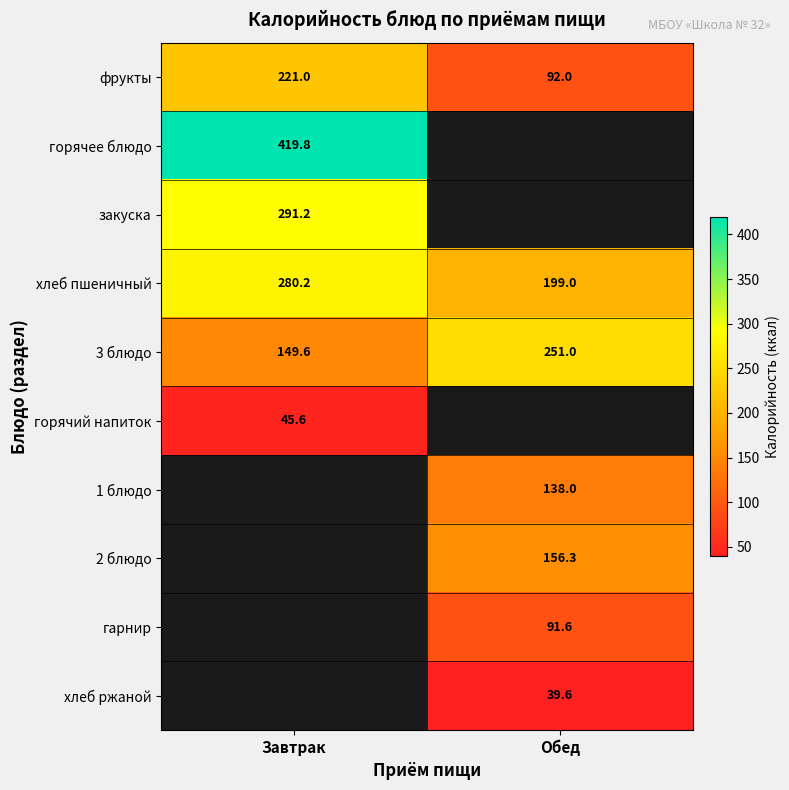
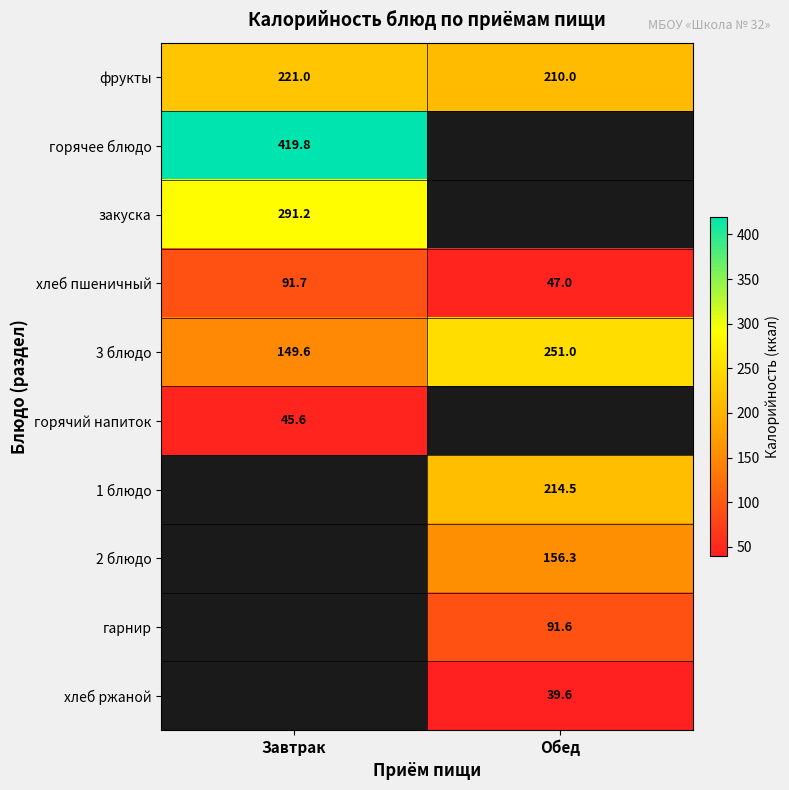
фрукты, Обед: 92.0 -> 210.0
хлеб пшеничный, Завтрак: 280.2 -> 91.7
хлеб пшеничный, Обед: 199.0 -> 47.0
1 блюдо, Обед: 138.0 -> 214.5
